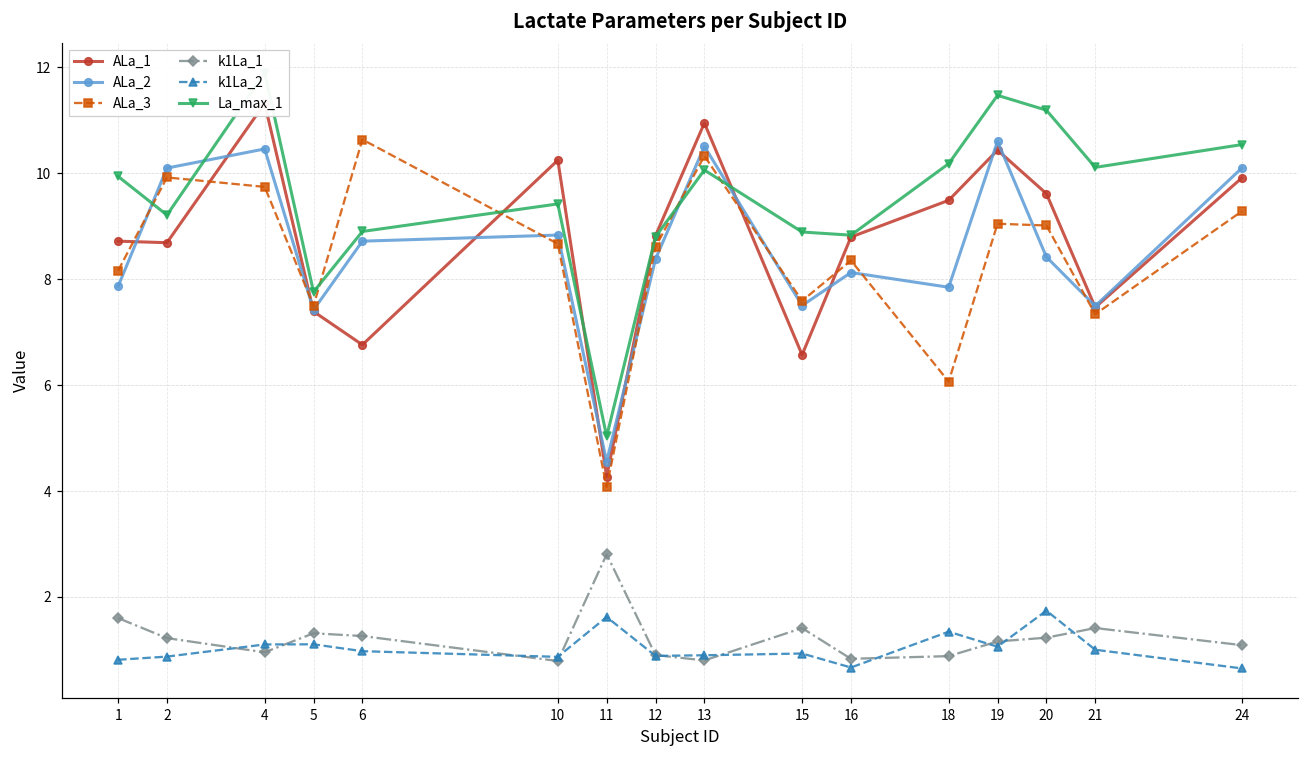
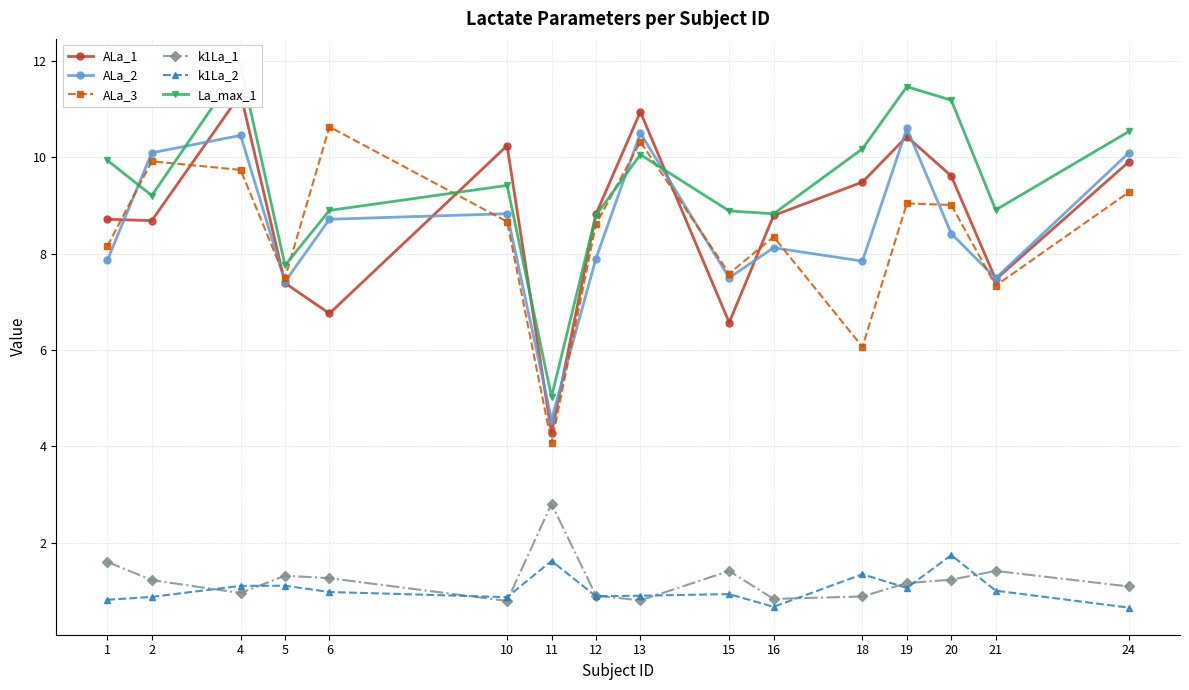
ALa_2, 12: 8.4 -> 7.9
La_max_1, 21: 10.1 -> 8.9
